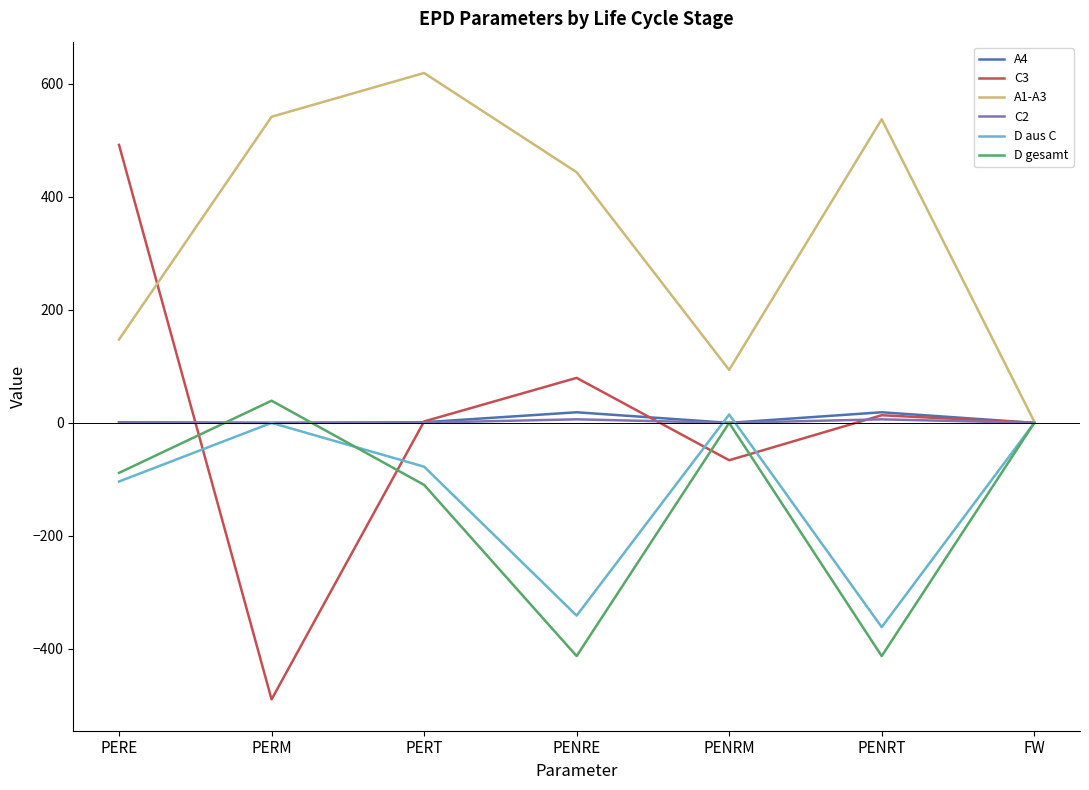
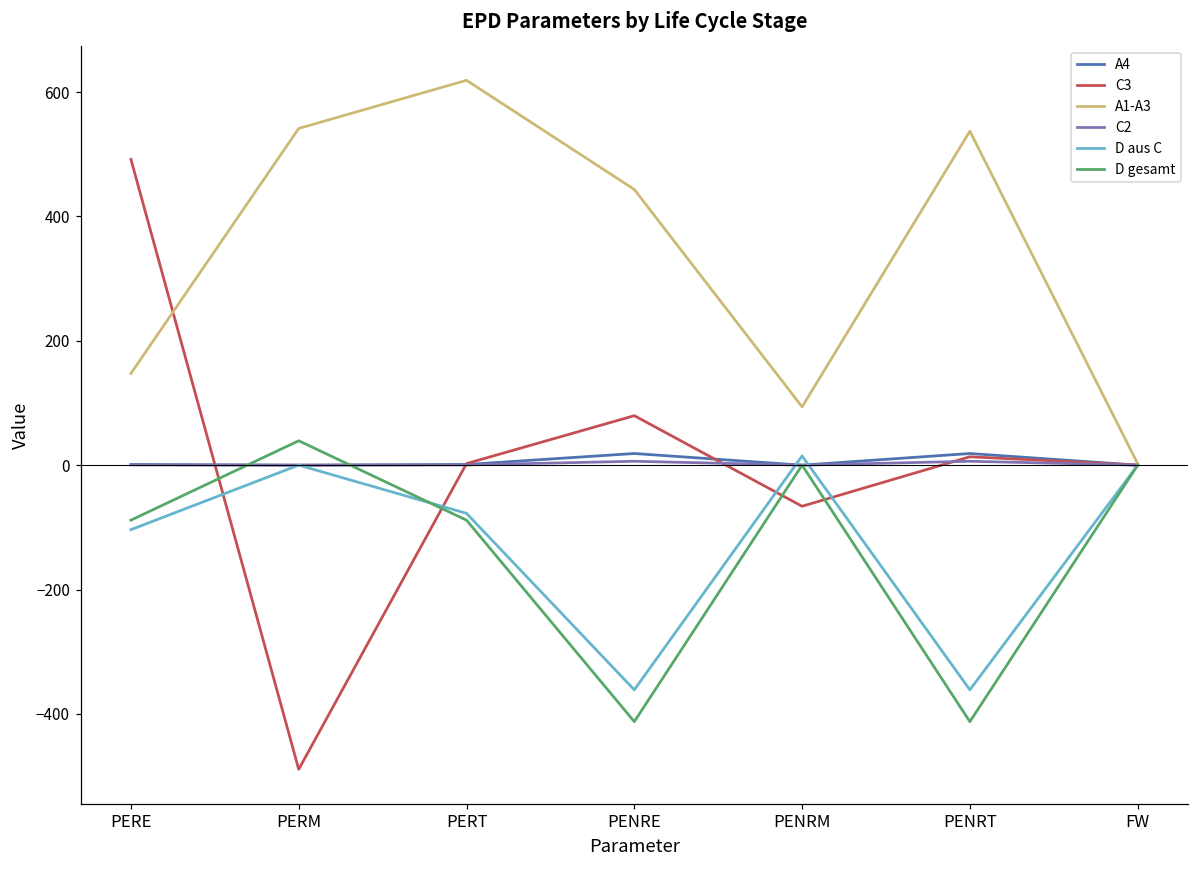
D gesamt, PERT: -110 -> -90
D aus C, PENRE: -340 -> -360
